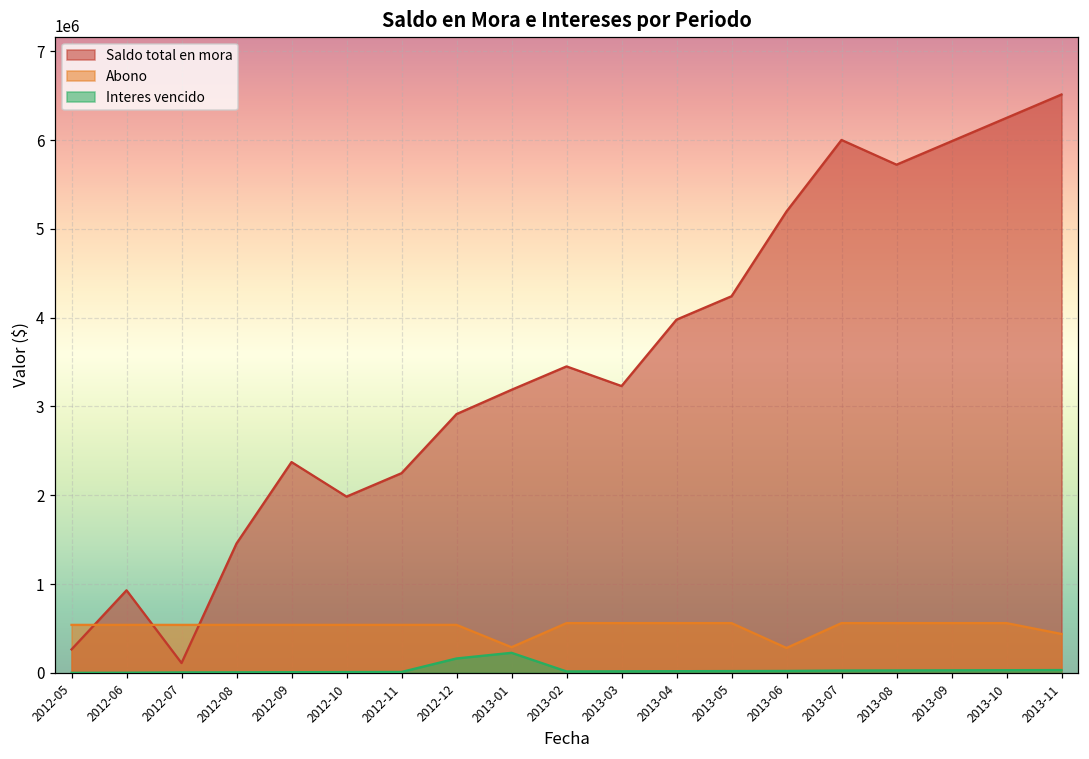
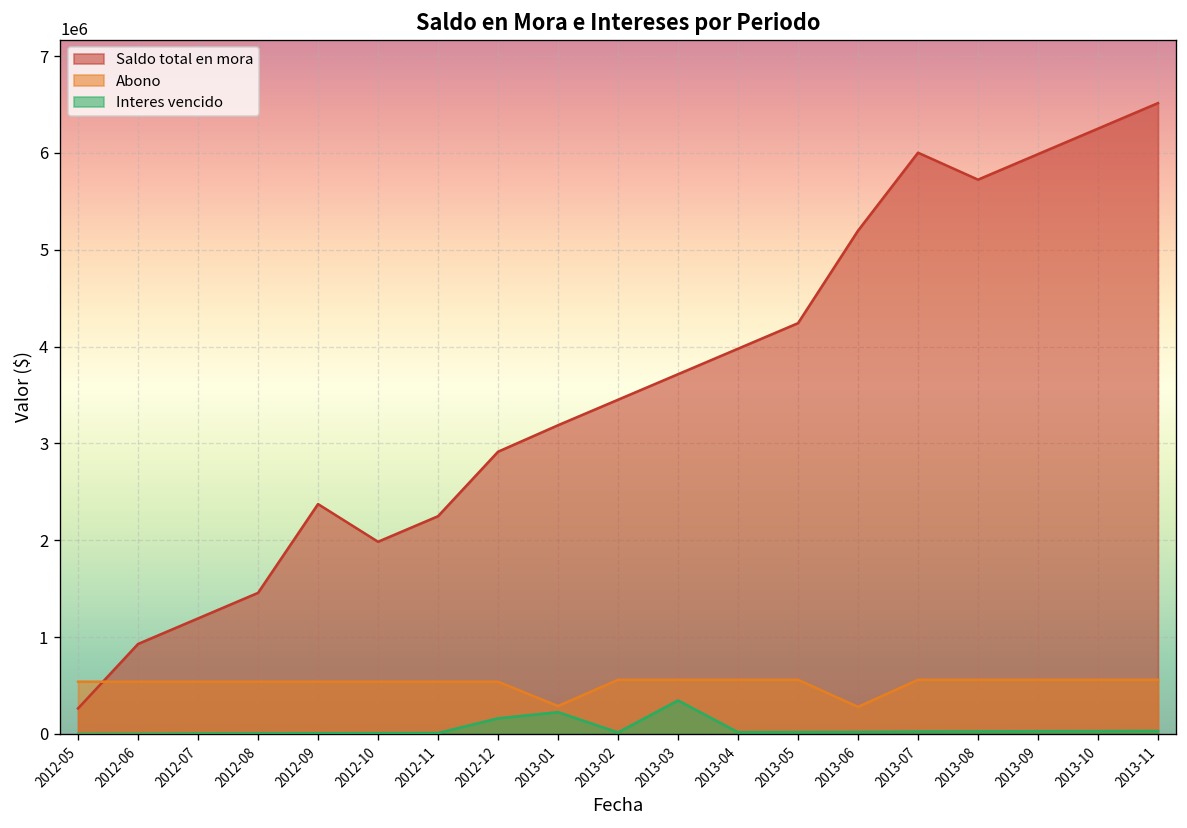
Saldo total en mora, 2012-07: 100000 -> 1200000
Saldo total en mora, 2013-03: 3200000 -> 3700000
Interes vencido, 2013-03: 0 -> 300000
Abono, 2013-11: 400000 -> 600000
